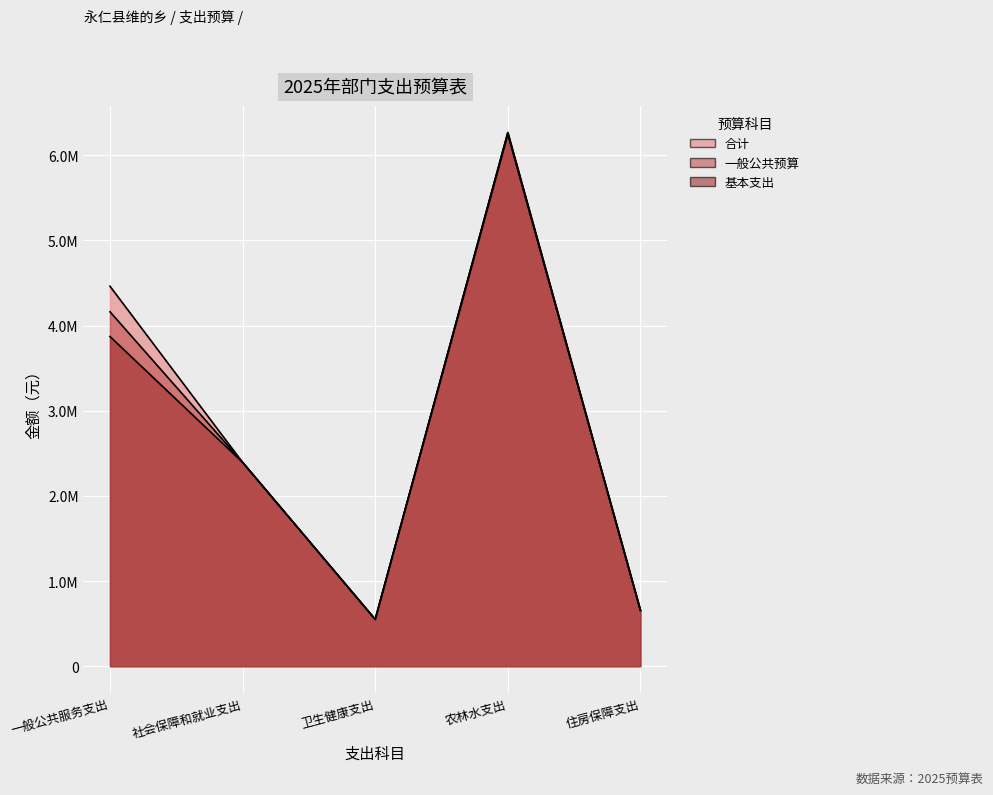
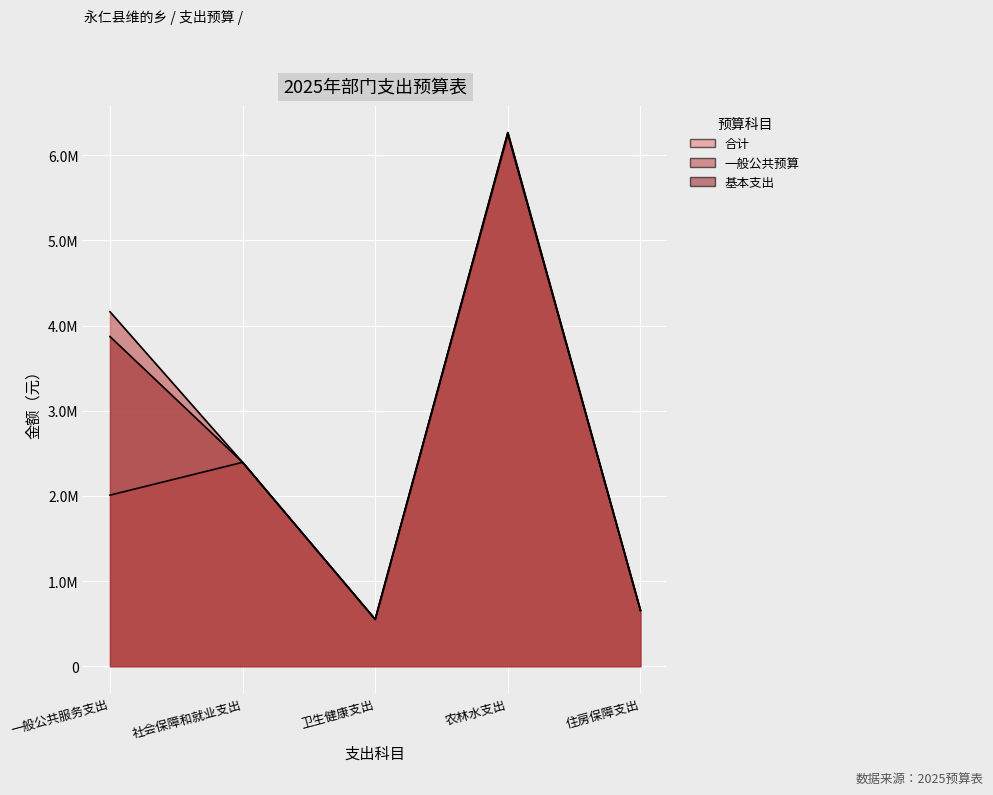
合计, 一般公共服务支出: 4500000 -> 2000000
